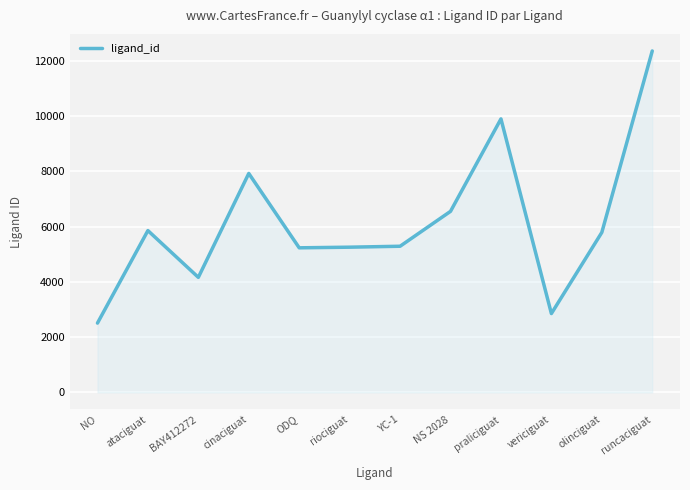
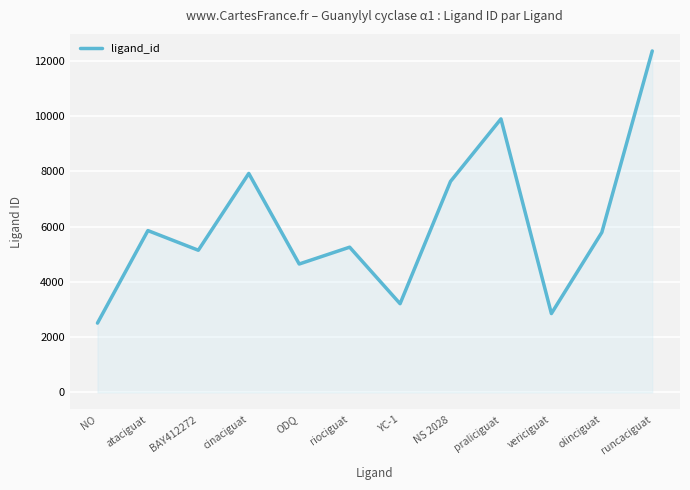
BAY412272: 4200 -> 5100
ODQ: 5200 -> 4600
YC-1: 5300 -> 3200
NS 2028: 6600 -> 7600
